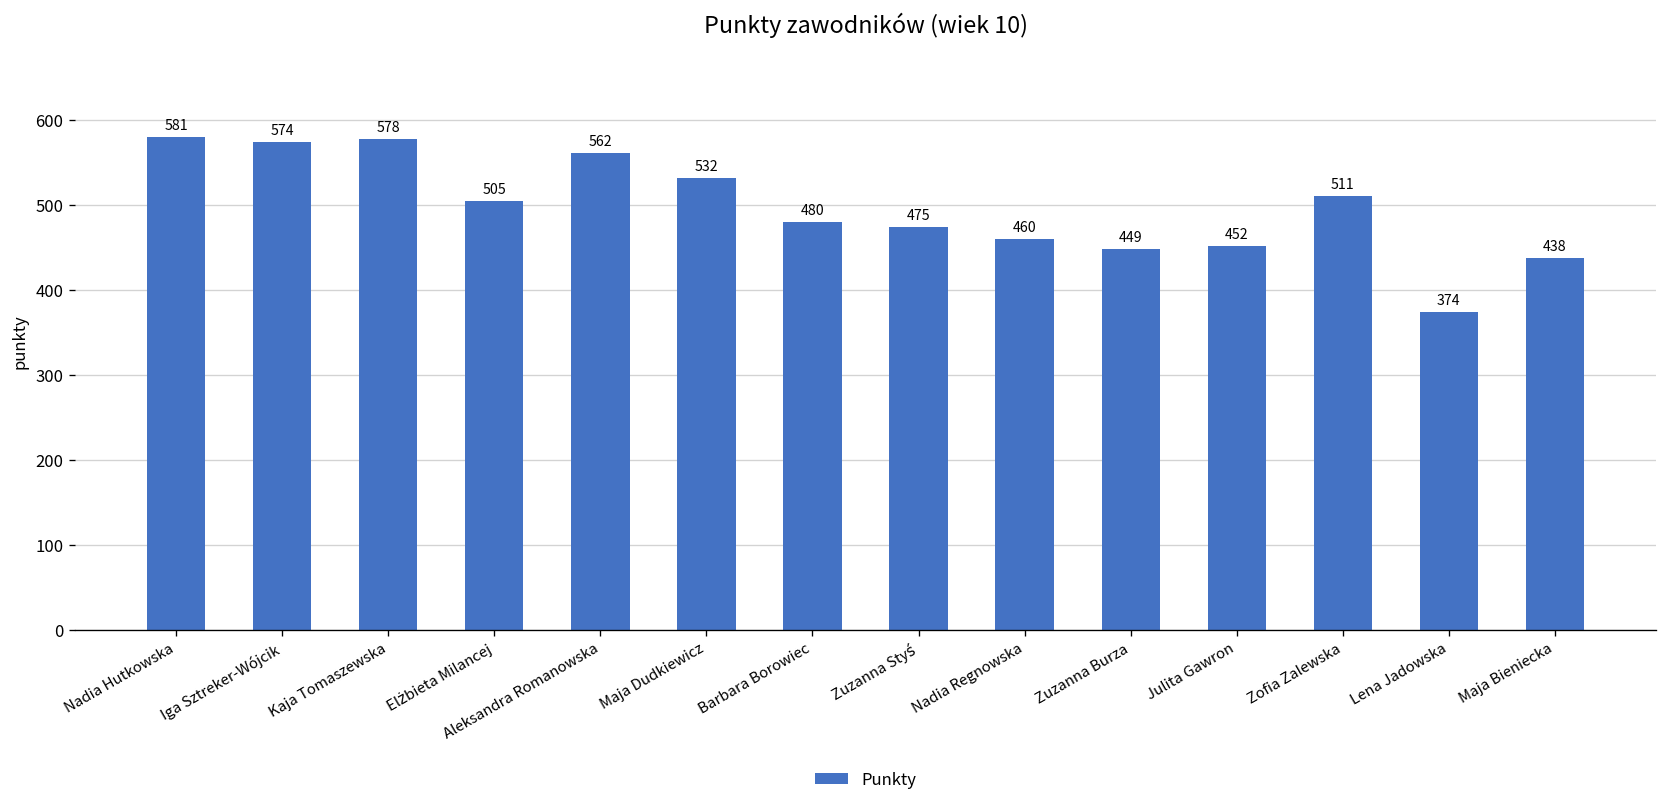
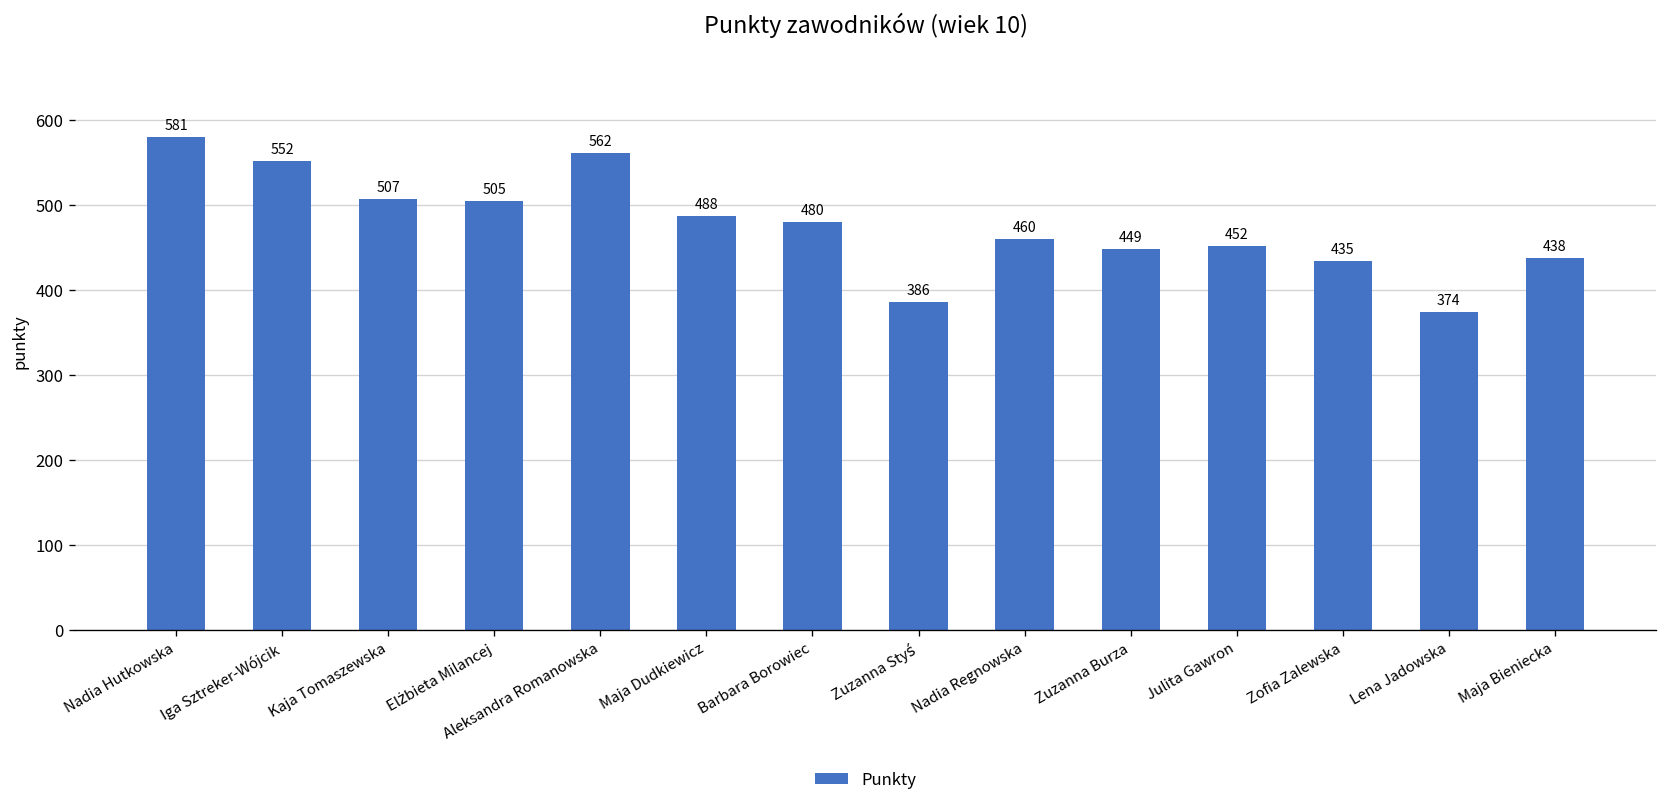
Iga Sztreker-Wójcik: 574 -> 552
Kaja Tomaszewska: 578 -> 507
Maja Dudkiewicz: 532 -> 488
Zuzanna Styś: 475 -> 386
Zofia Zalewska: 511 -> 435
